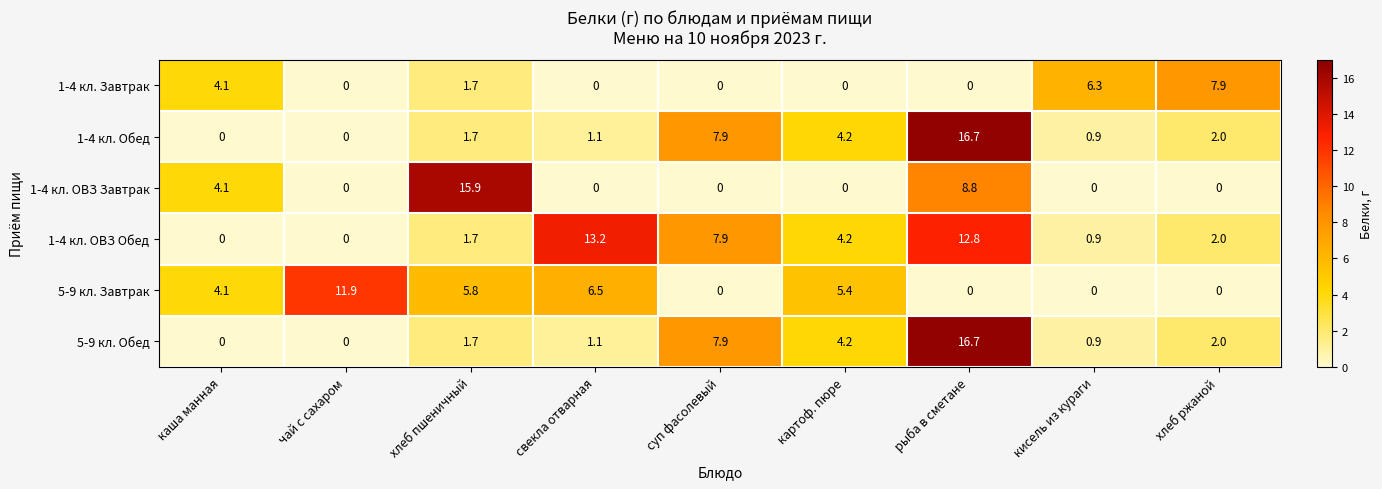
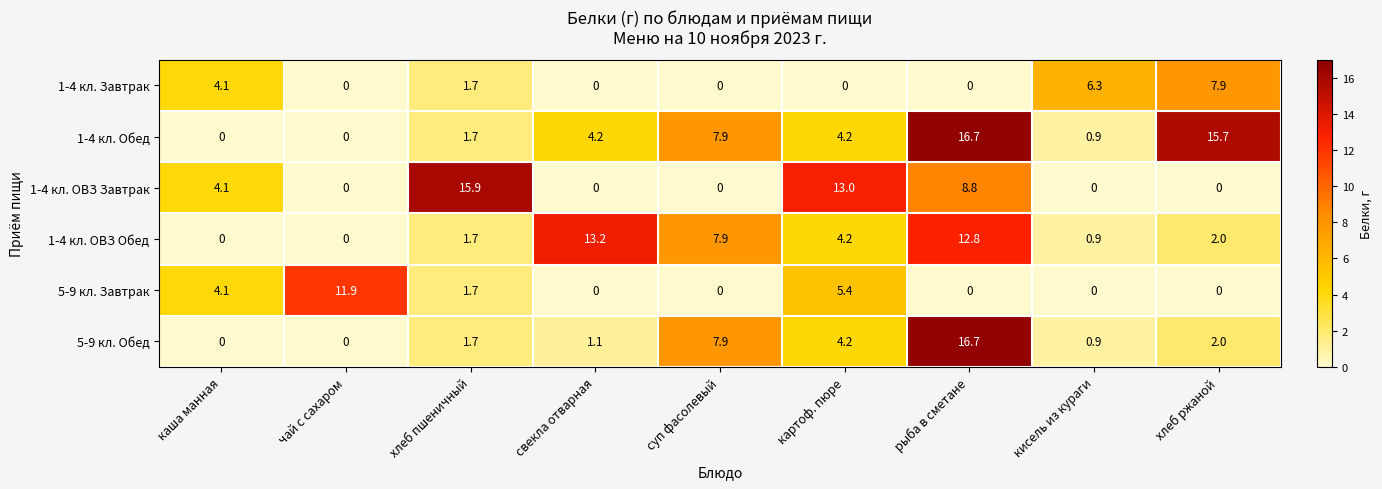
1-4 кл. Обед, свекла отварная: 1.1 -> 4.2
1-4 кл. Обед, хлеб ржаной: 2.0 -> 15.7
1-4 кл. ОВЗ Завтрак, картоф. пюре: 0 -> 13.0
5-9 кл. Завтрак, хлеб пшеничный: 5.8 -> 1.7
5-9 кл. Завтрак, свекла отварная: 6.5 -> 0
